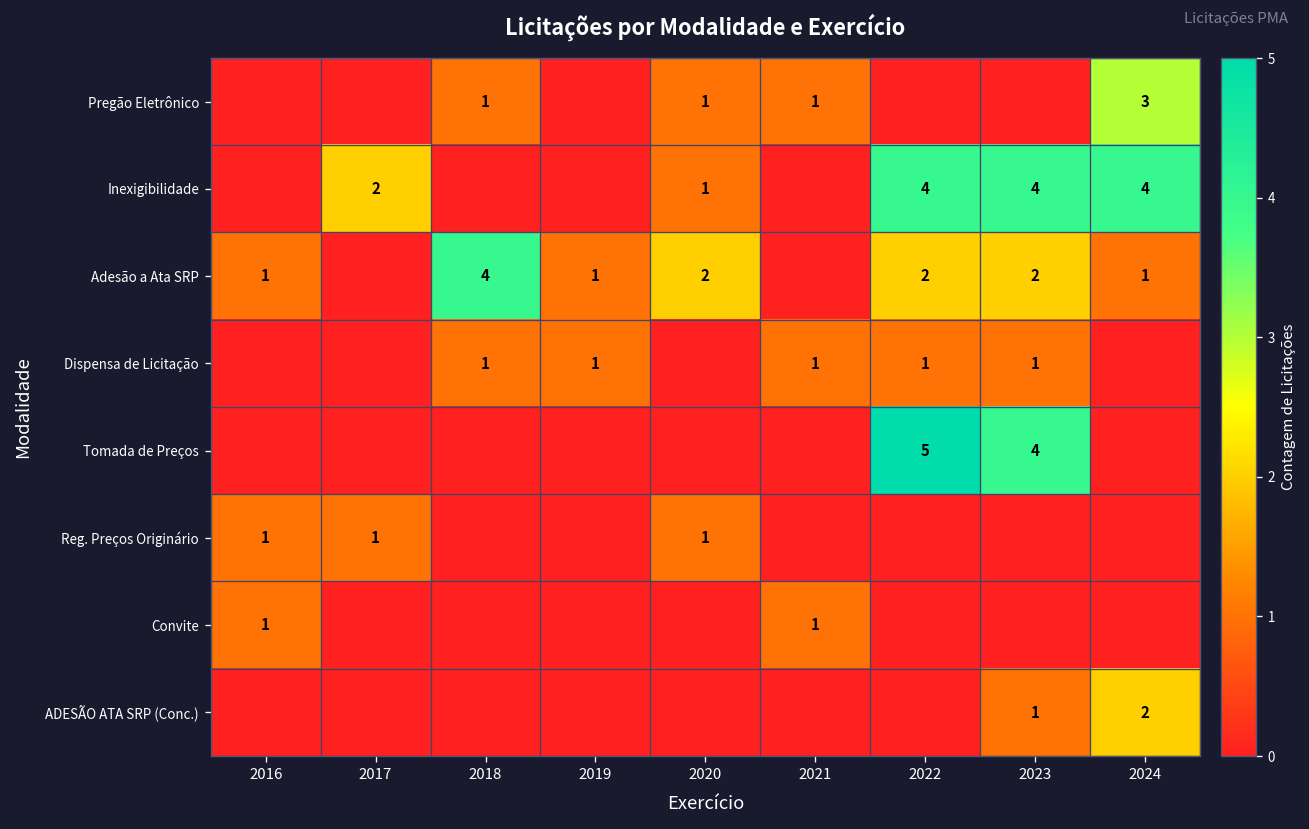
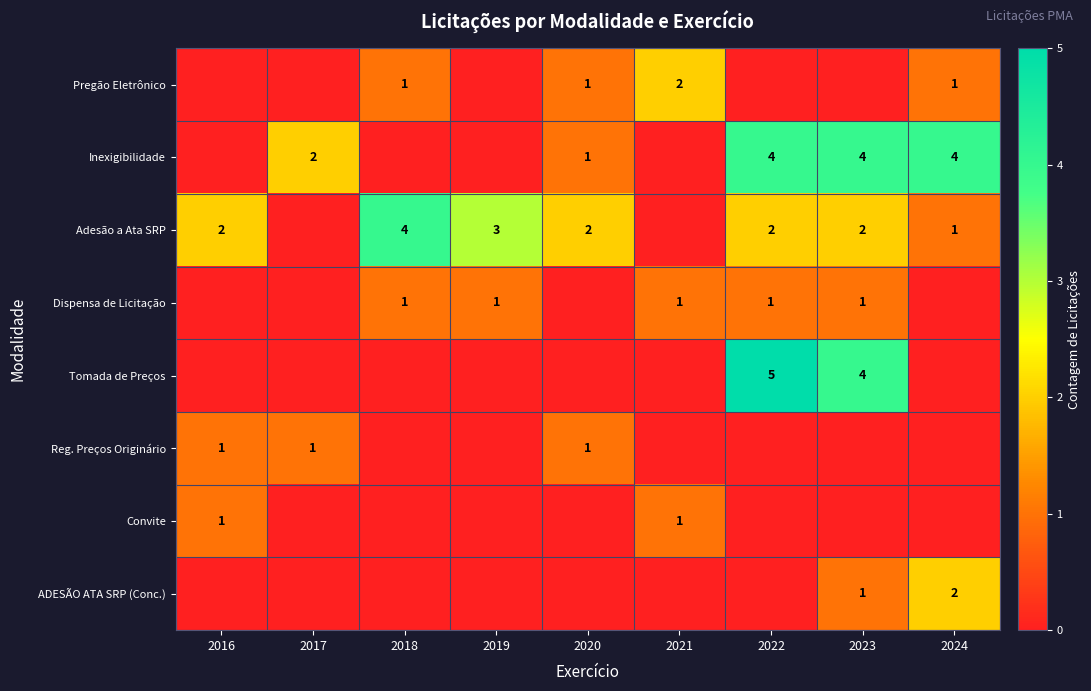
Pregão Eletrônico, 2021: 1 -> 2
Pregão Eletrônico, 2024: 3 -> 1
Adesão a Ata SRP, 2016: 1 -> 2
Adesão a Ata SRP, 2019: 1 -> 3
